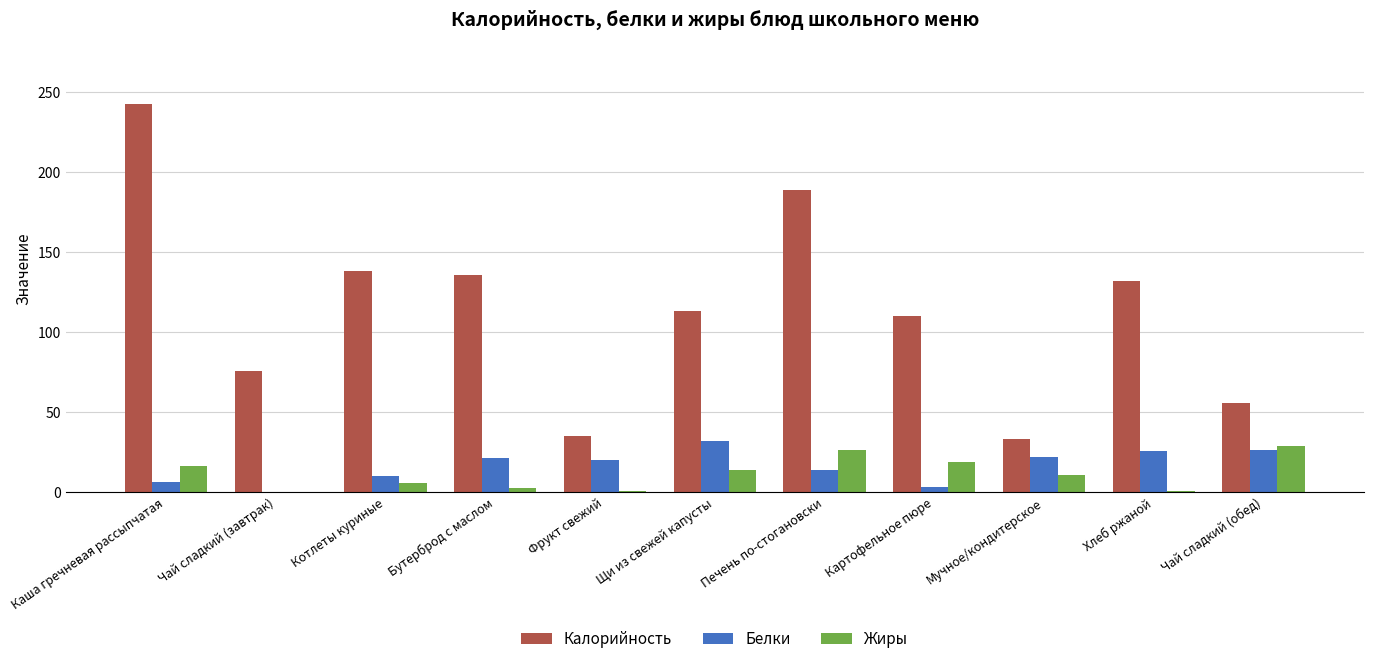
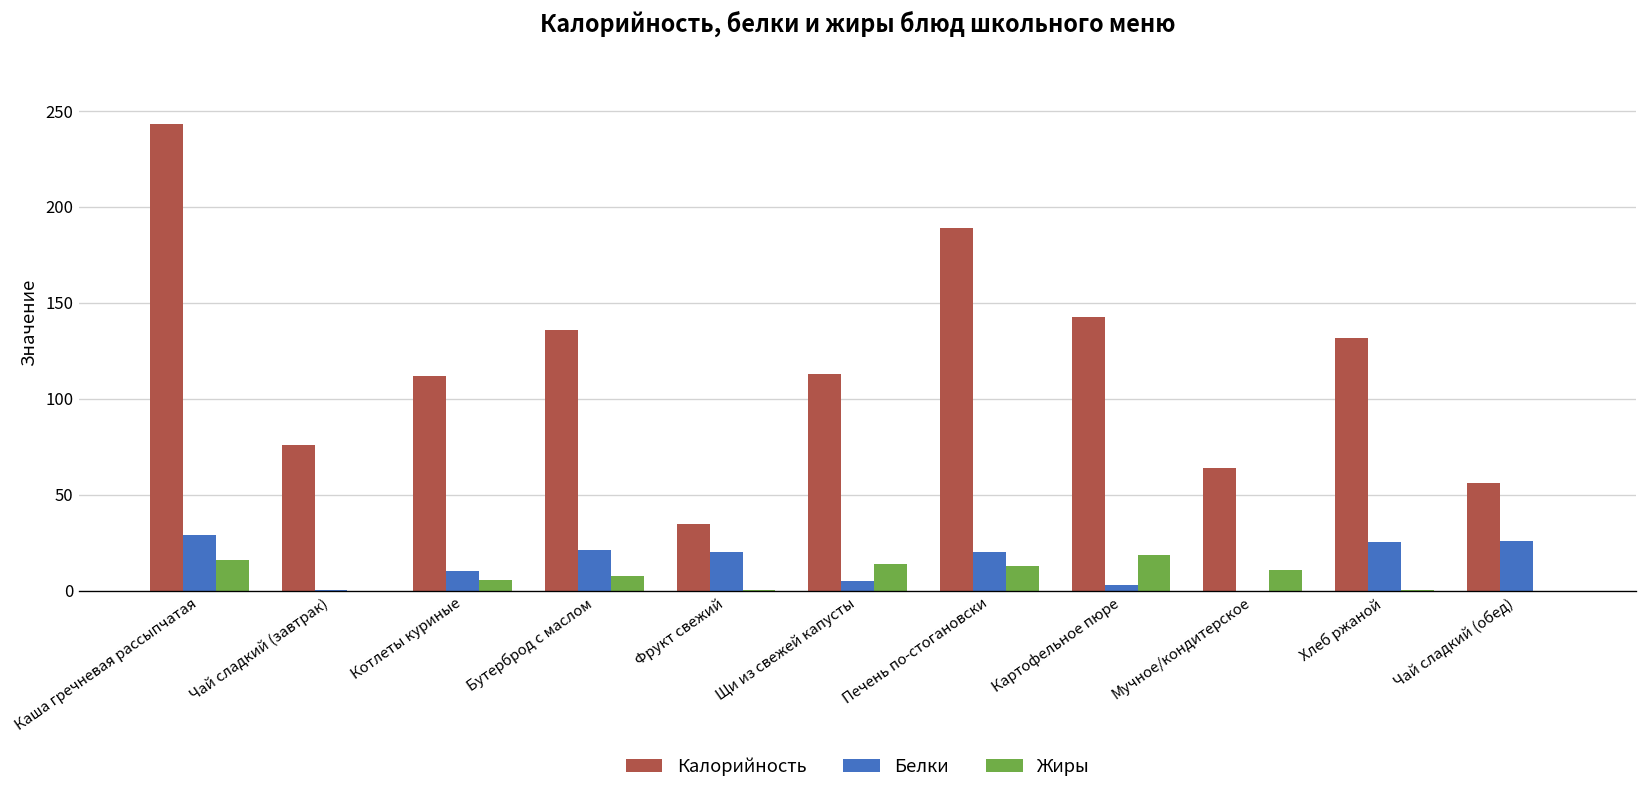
Белки, Каша гречневая рассыпчатая: 6 -> 29
Калорийность, Котлеты куриные: 138 -> 112
Жиры, Бутерброд с маслом: 3 -> 7
Белки, Щи из свежей капусты: 32 -> 5
Белки, Печень по-стогановски: 14 -> 20
Жиры, Печень по-стогановски: 26 -> 13
Калорийность, Картофельное пюре: 110 -> 143
Калорийность, Мучное/кондитерское: 33 -> 64
Белки, Мучное/кондитерское: 22 -> 0
Жиры, Чай сладкий (обед): 29 -> 0
